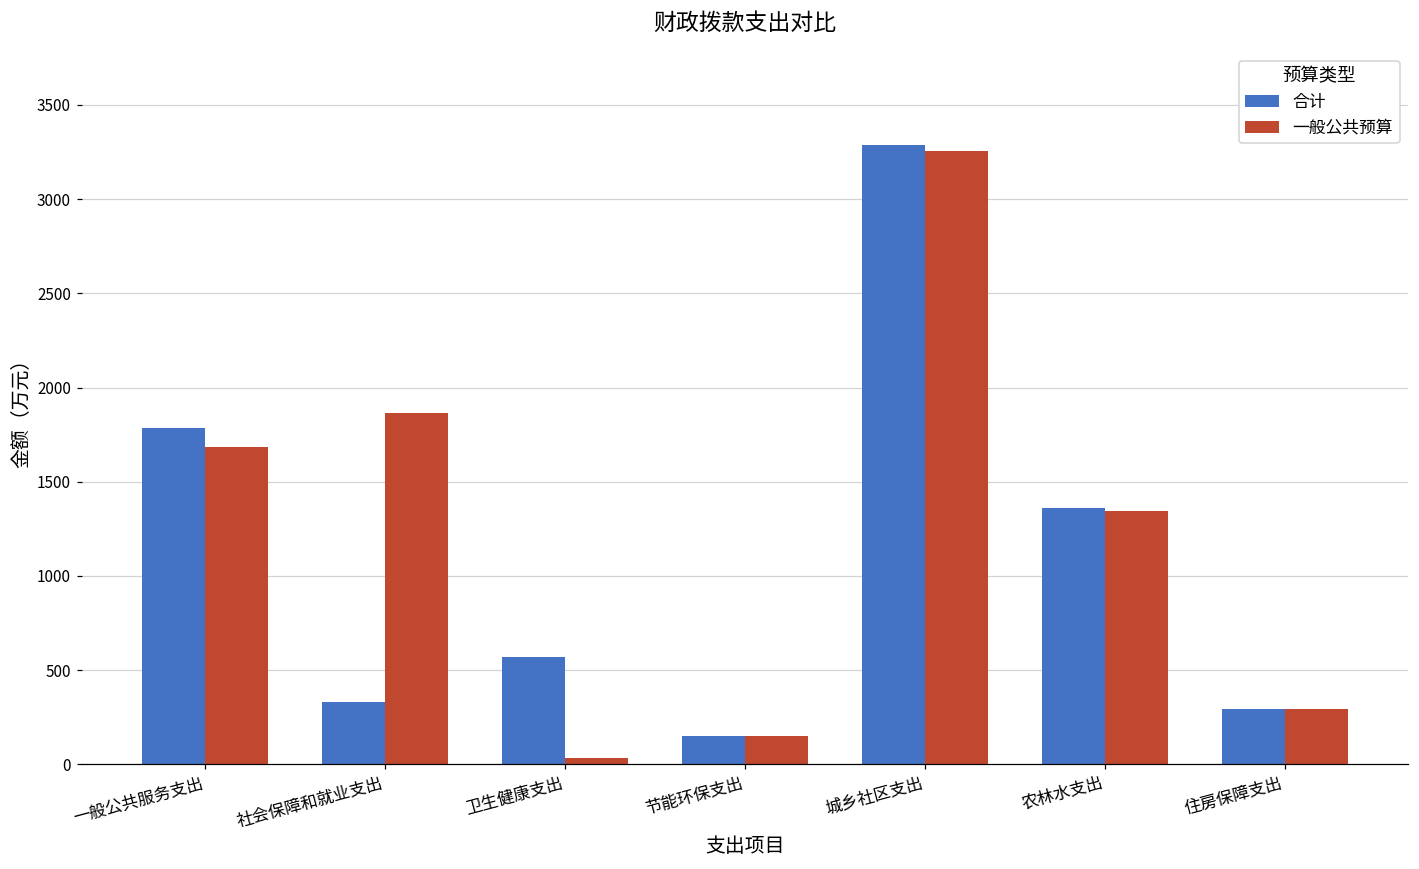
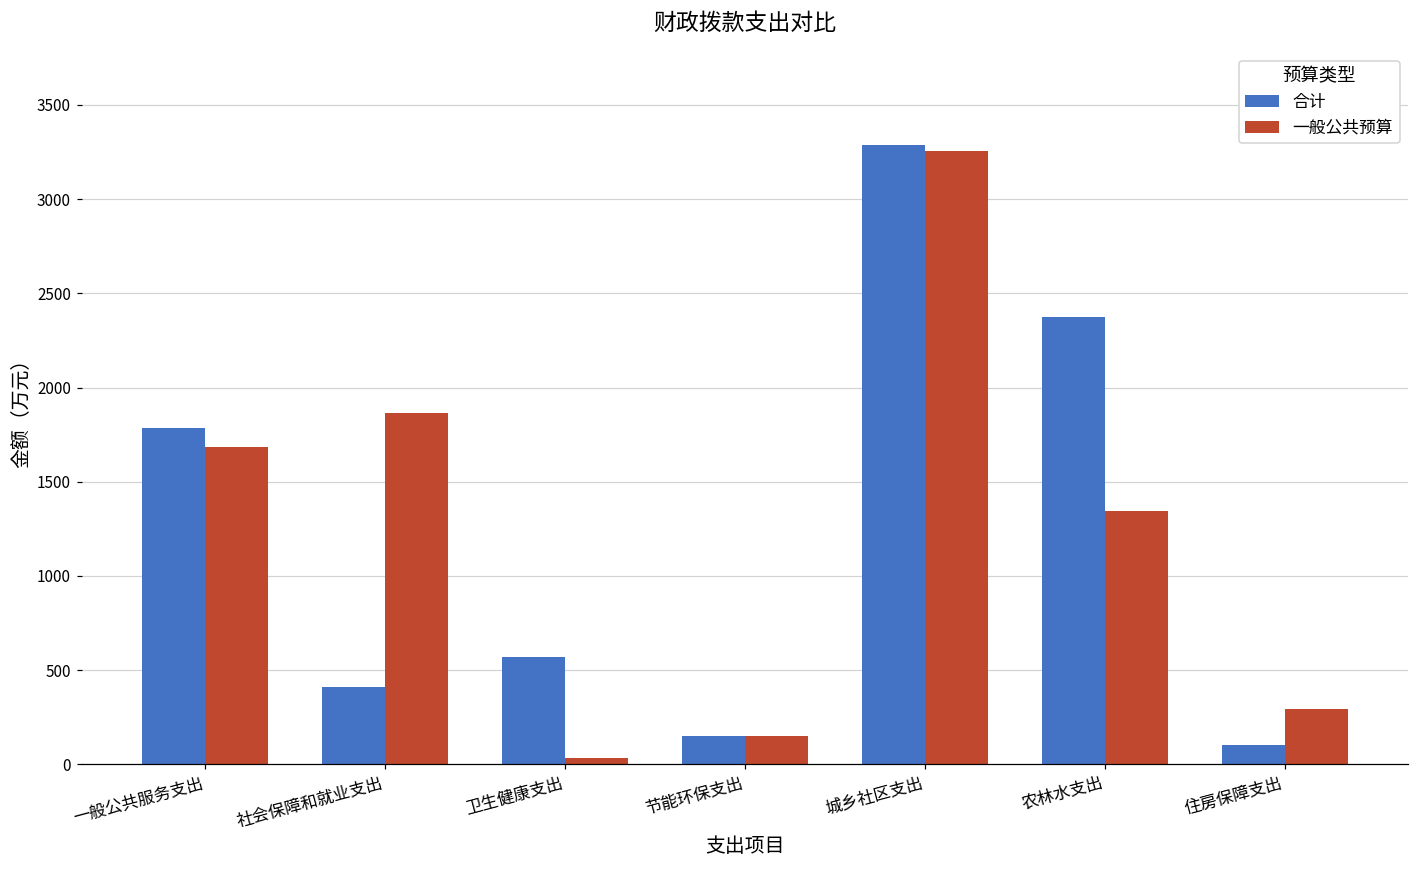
合计, 社会保障和就业支出: 330 -> 410
合计, 农林水支出: 1360 -> 2370
合计, 住房保障支出: 290 -> 100
